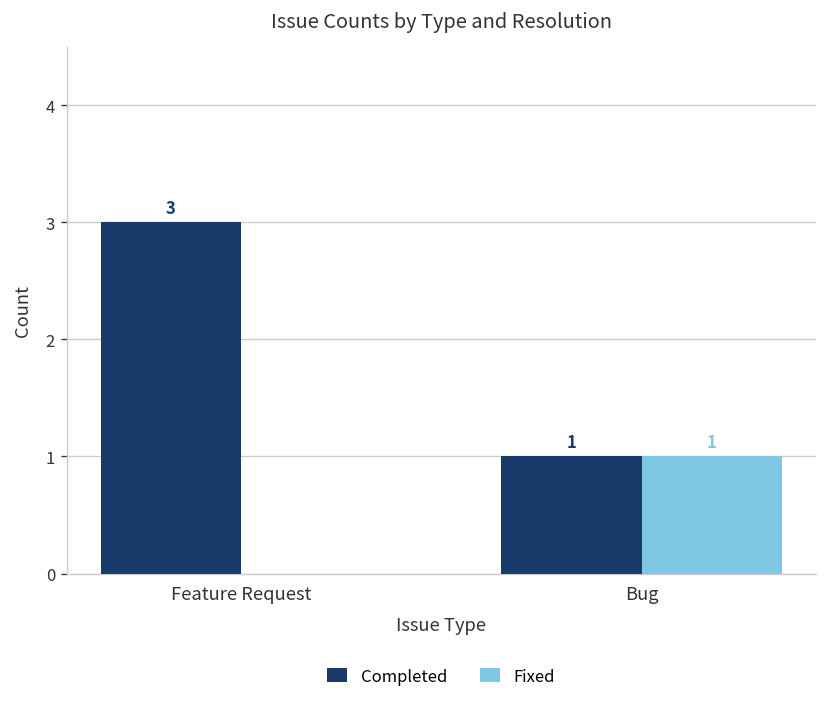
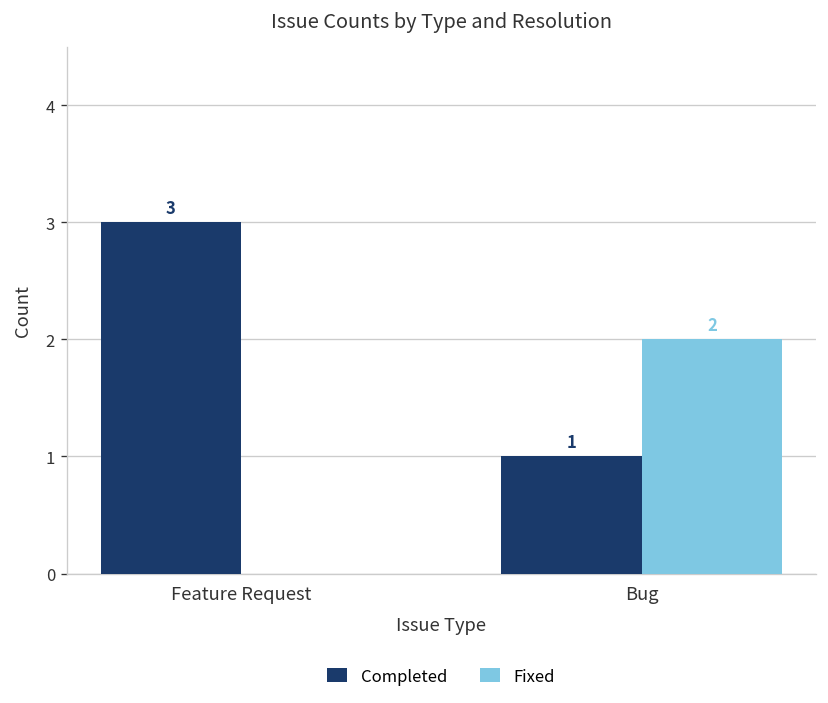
Fixed, Bug: 1 -> 2
